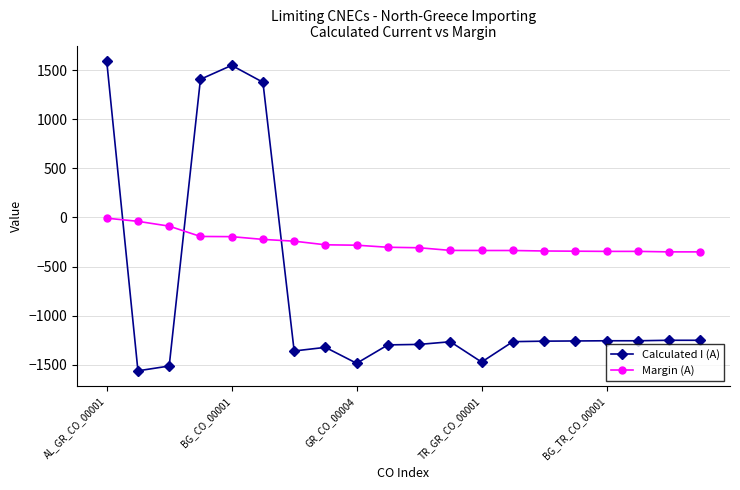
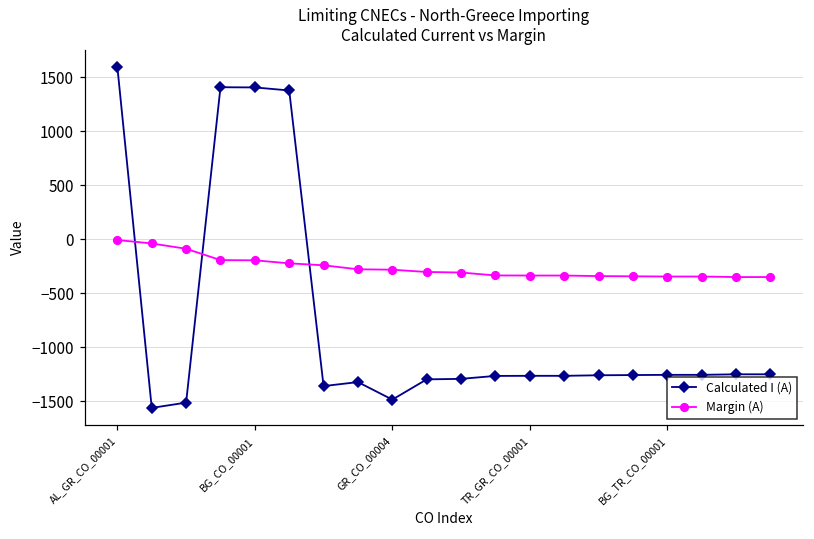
Calculated I (A), BG_CO_00001: 1500 -> 1400
Calculated I (A), TR_GR_CO_00001: -1500 -> -1300
